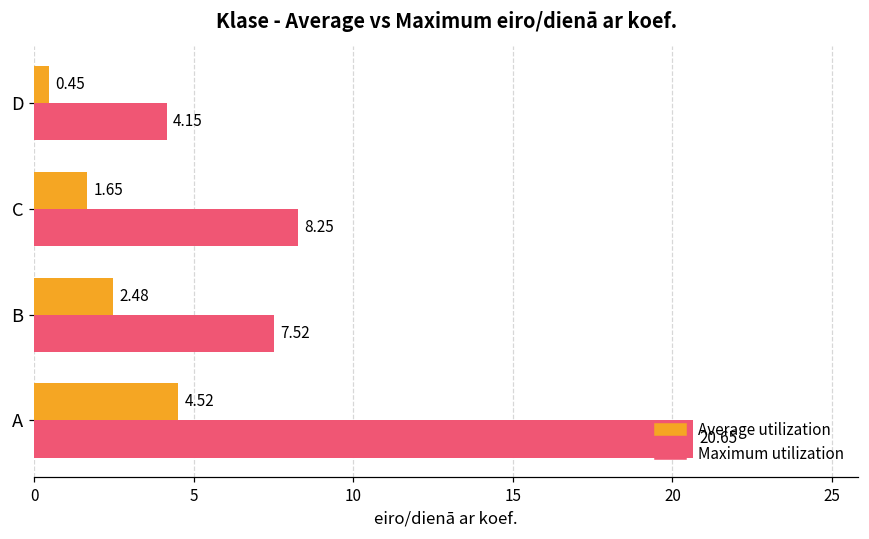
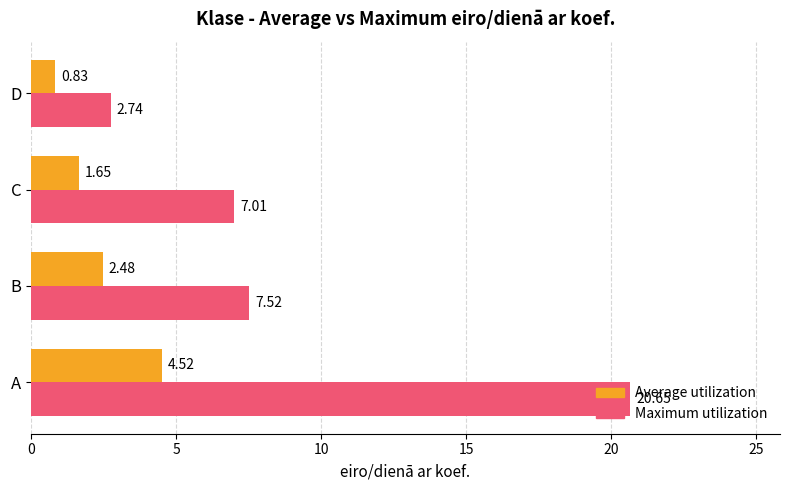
Average utilization, D: 0.45 -> 0.83
Maximum utilization, D: 4.15 -> 2.74
Maximum utilization, C: 8.25 -> 7.01
